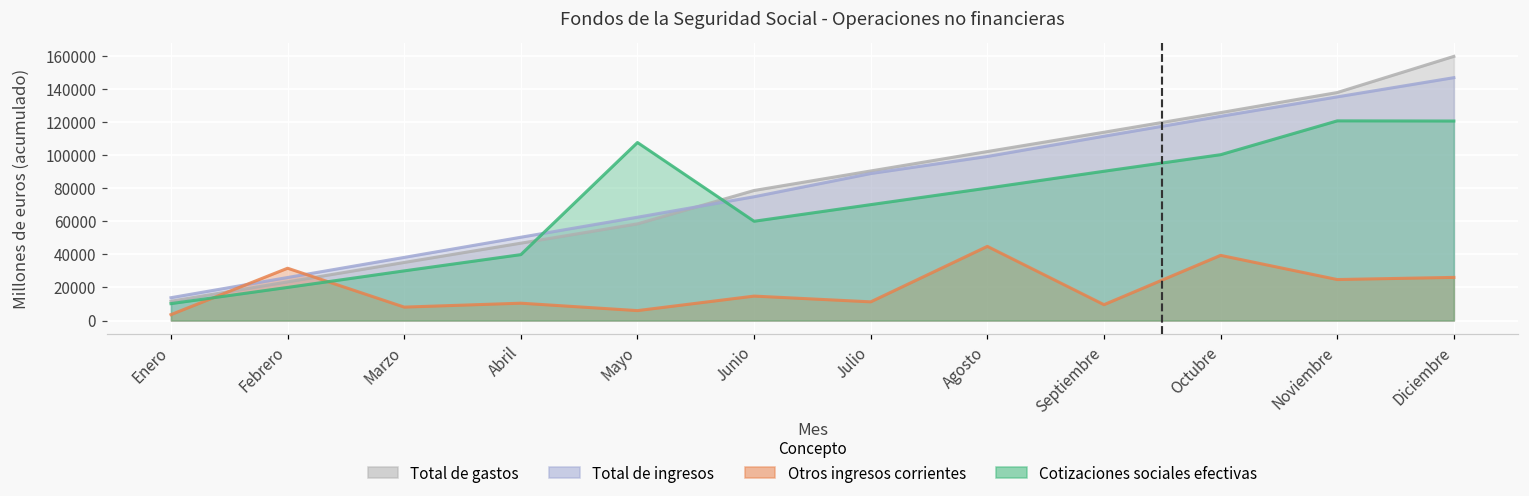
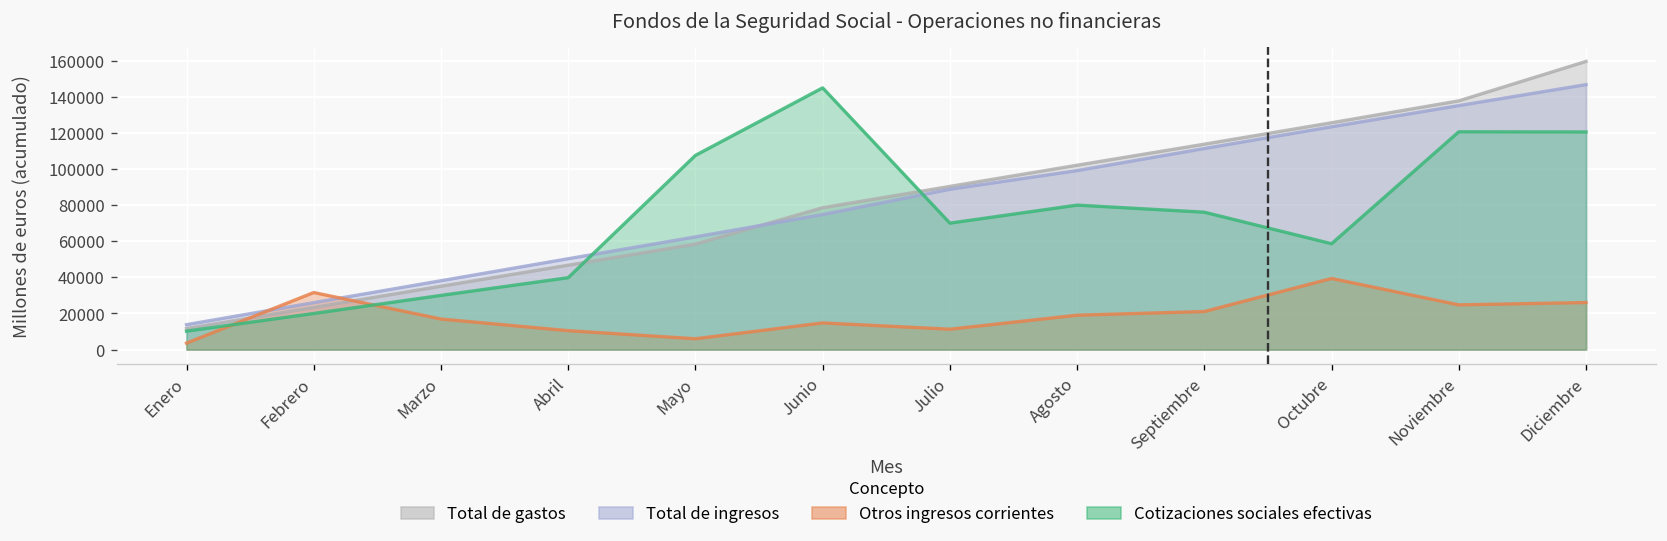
Otros ingresos corrientes, Marzo: 8000 -> 17000
Cotizaciones sociales efectivas, Junio: 60000 -> 145000
Otros ingresos corrientes, Agosto: 45000 -> 19000
Otros ingresos corrientes, Septiembre: 10000 -> 21000
Cotizaciones sociales efectivas, Septiembre: 90000 -> 76000
Cotizaciones sociales efectivas, Octubre: 100000 -> 59000
